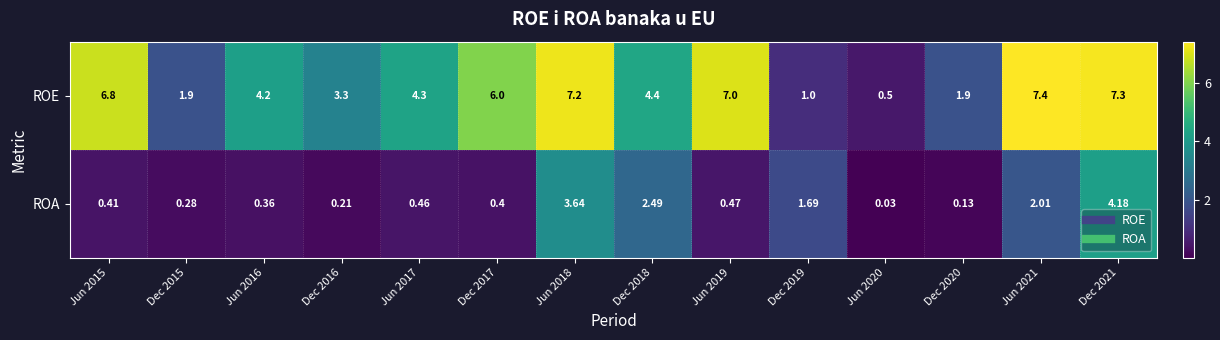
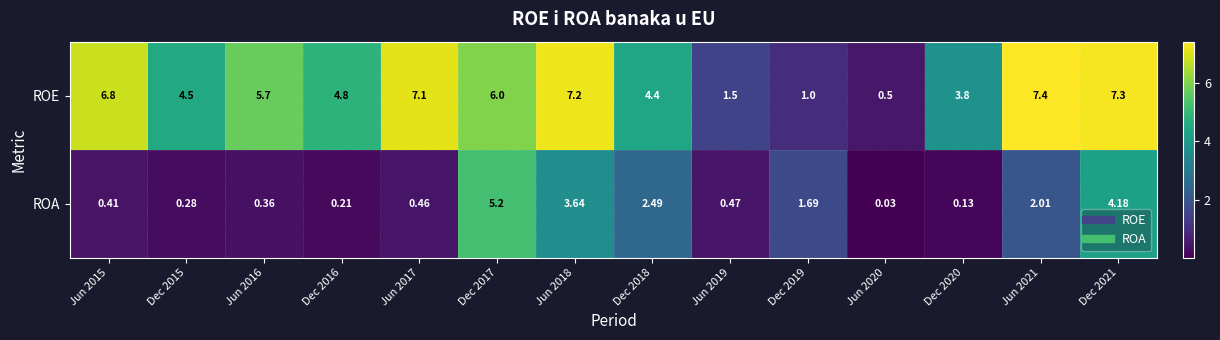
ROE, Dec 2015: 1.9 -> 4.5
ROE, Jun 2016: 4.2 -> 5.7
ROE, Dec 2016: 3.3 -> 4.8
ROE, Jun 2017: 4.3 -> 7.1
ROE, Jun 2019: 7.0 -> 1.5
ROE, Dec 2020: 1.9 -> 3.8
ROA, Dec 2017: 0.4 -> 5.2
